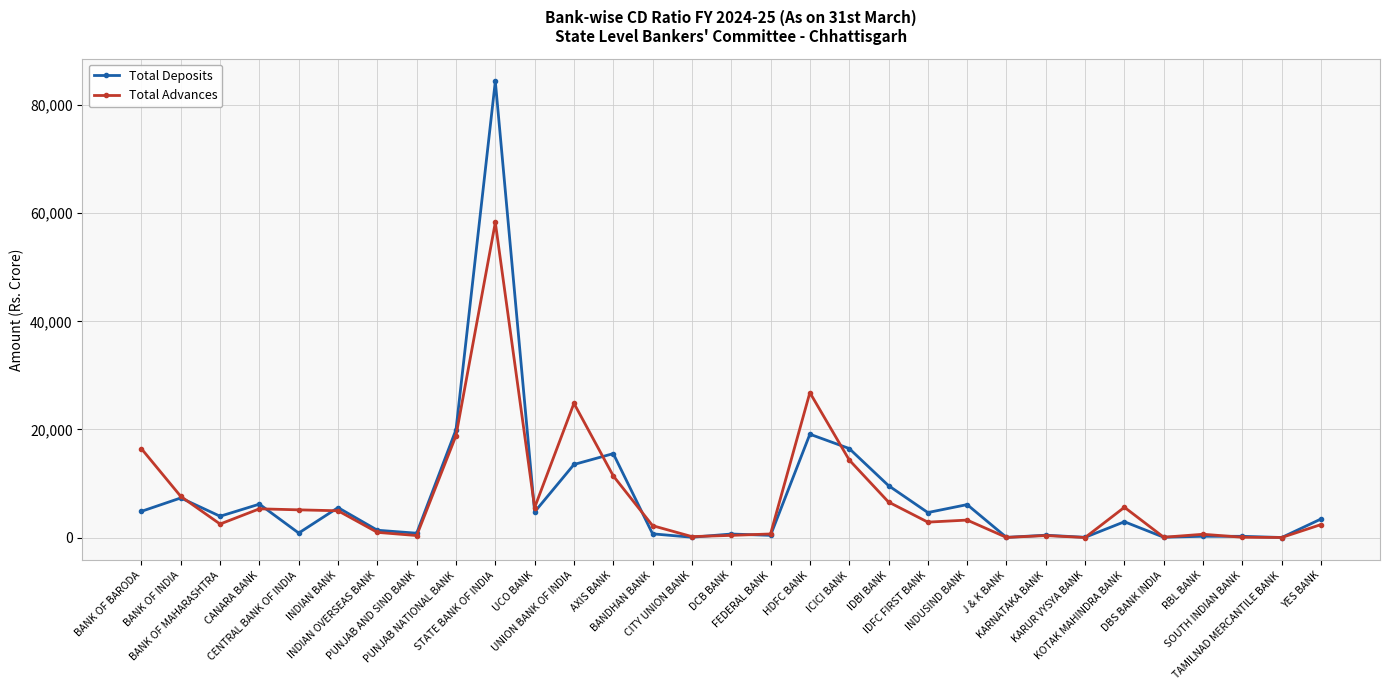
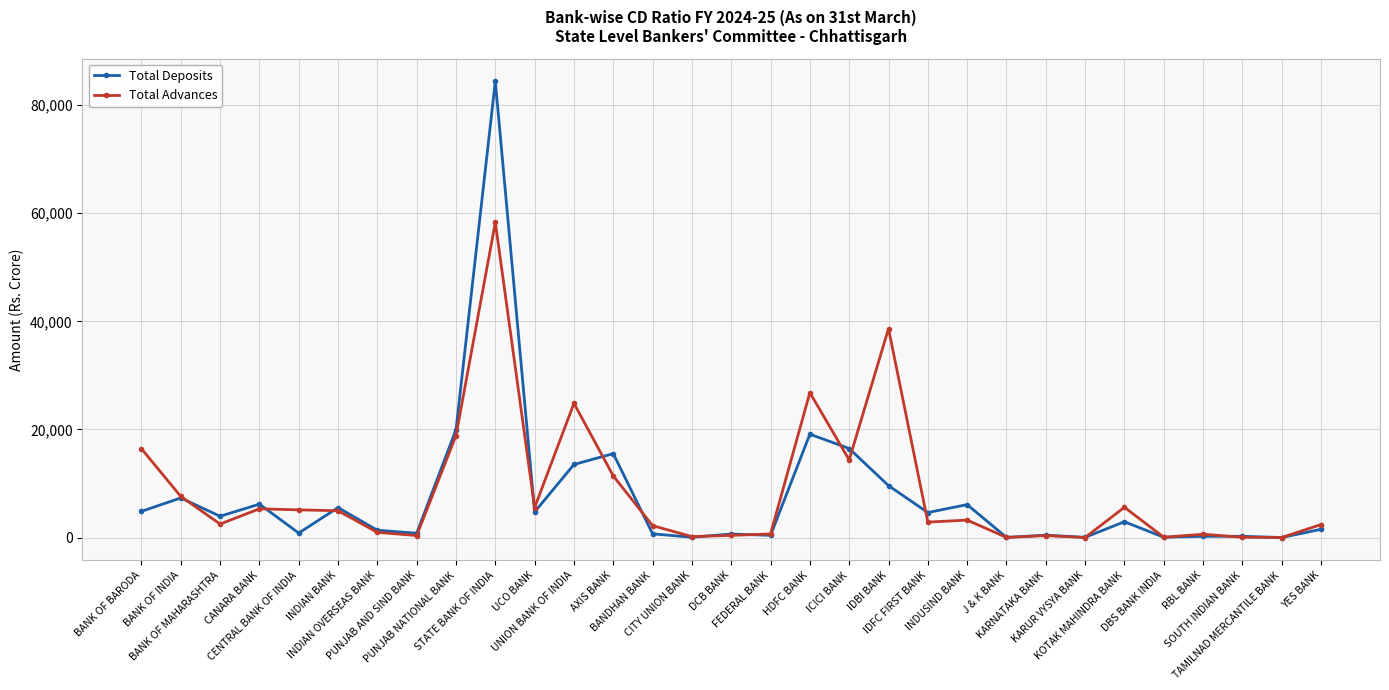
Total Advances, IDBI BANK: 7,000 -> 39,000
Total Deposits, YES BANK: 3,000 -> 2,000
